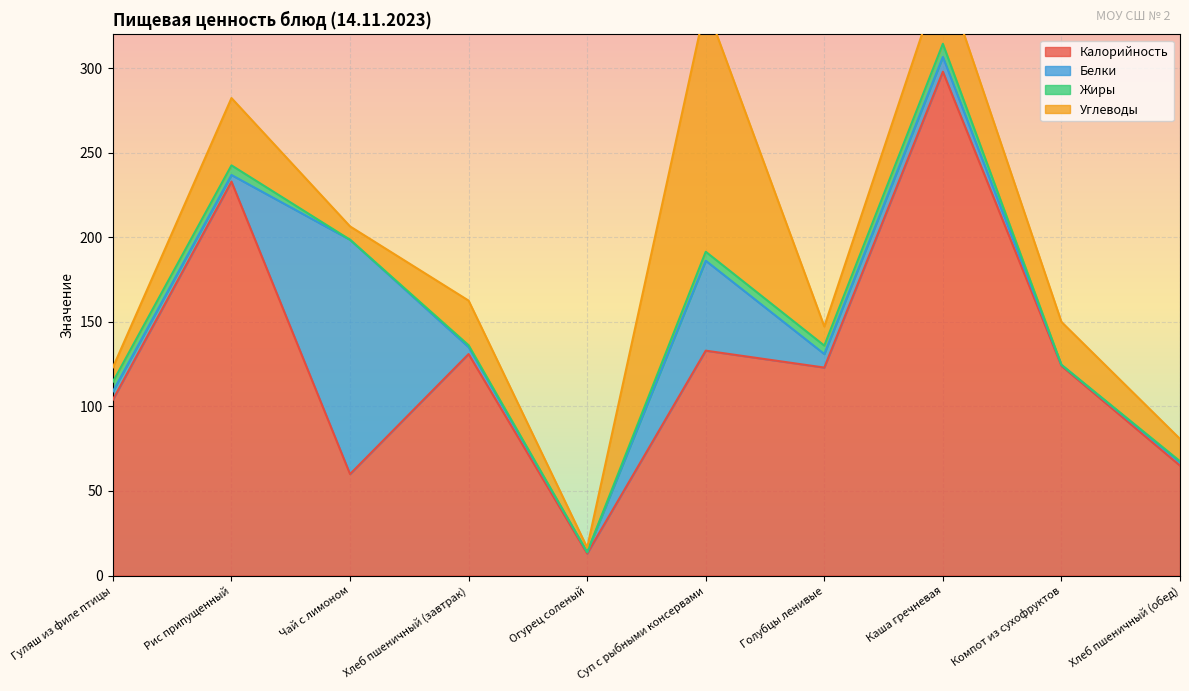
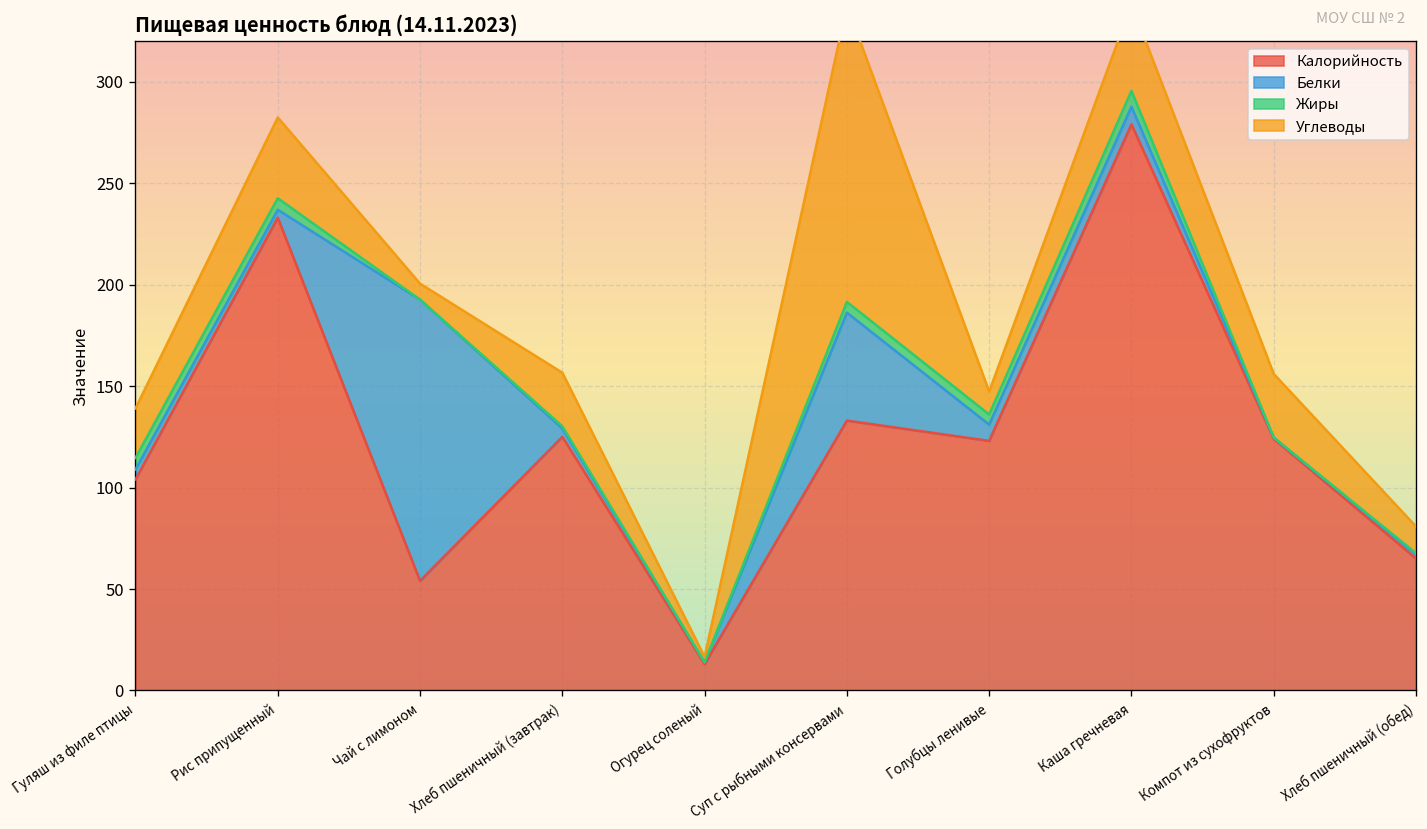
Углеводы, Гуляш из филе птицы: 9 -> 24
Калорийность, Чай с лимоном: 60 -> 54
Калорийность, Хлеб пшеничный (завтрак): 131 -> 125
Калорийность, Каша гречневая: 298 -> 279
Углеводы, Компот из сухофруктов: 25 -> 31
